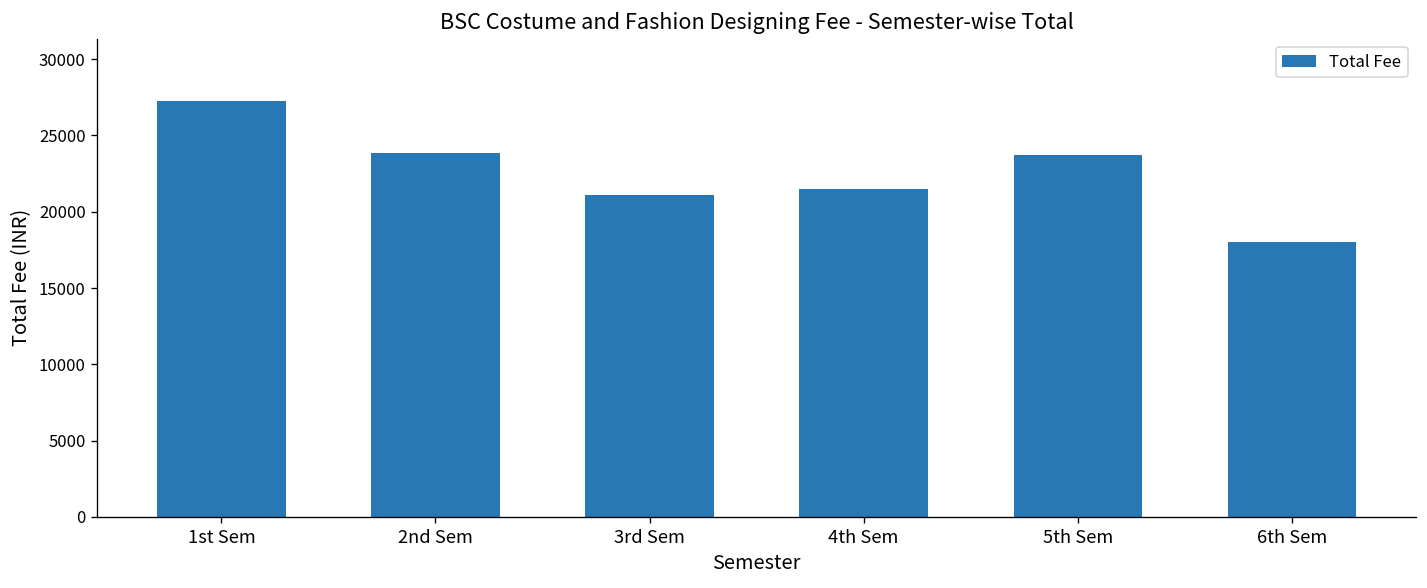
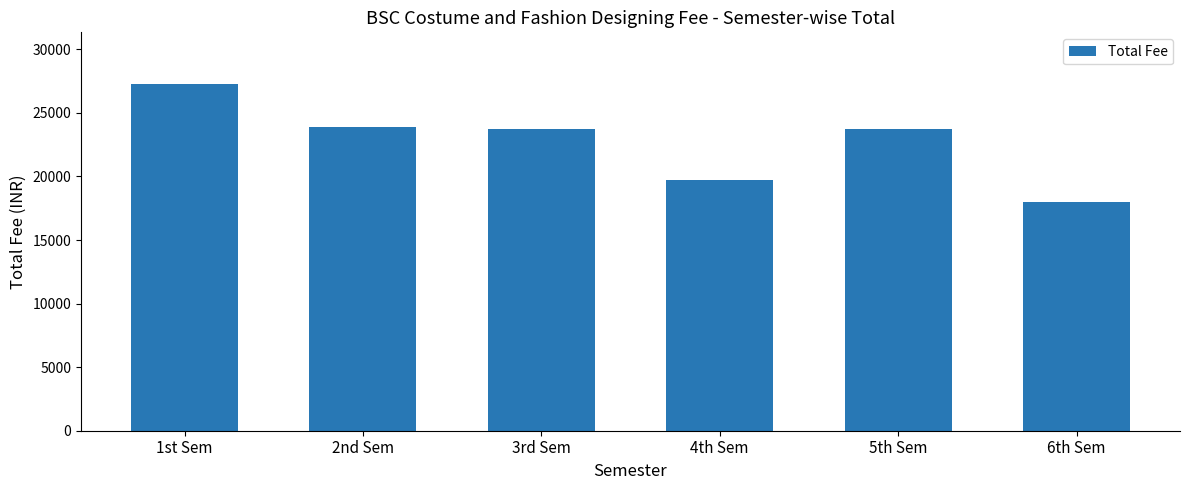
3rd Sem: 21100 -> 23800
4th Sem: 21500 -> 19800
